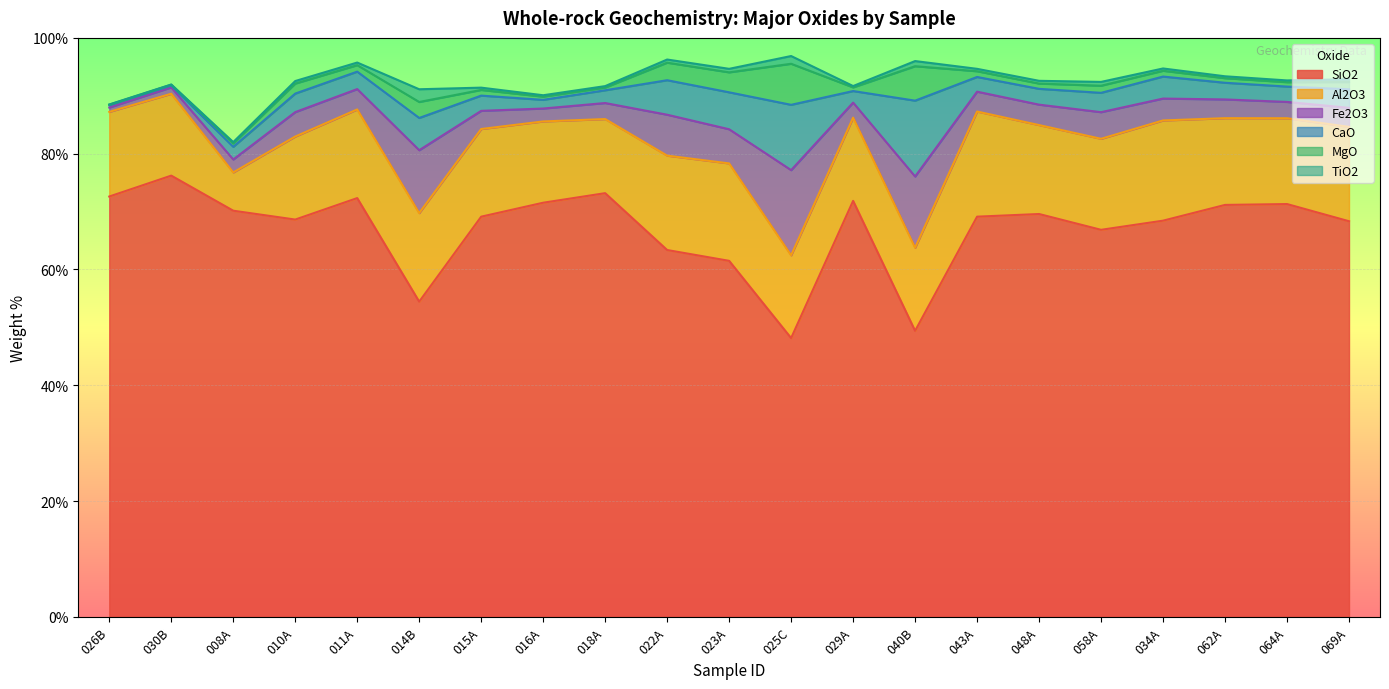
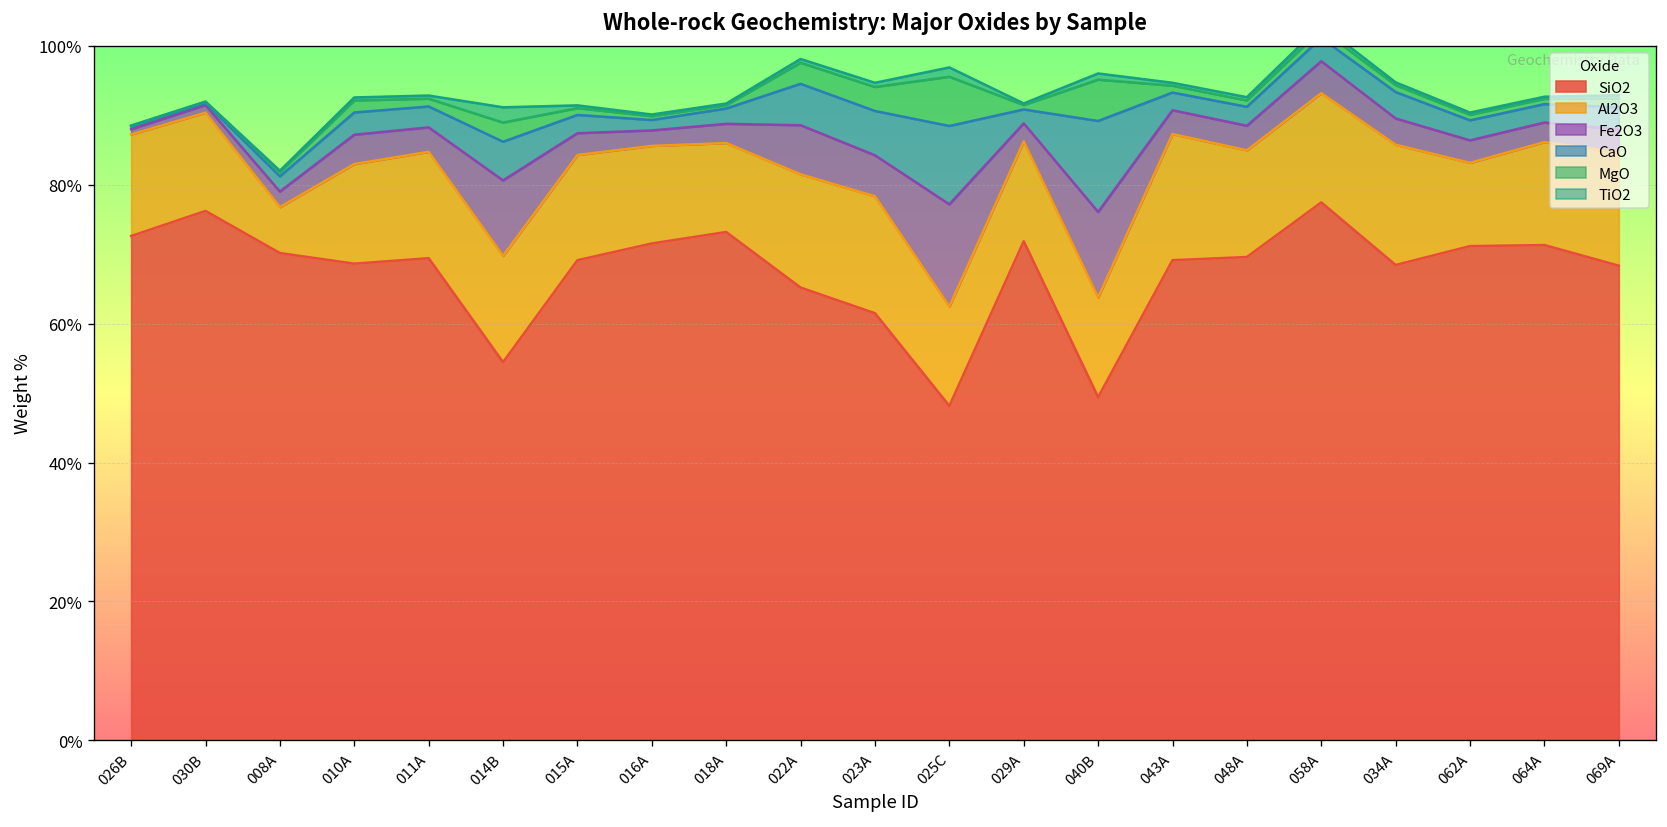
SiO2, 011A: 72% -> 69%
SiO2, 022A: 63% -> 65%
SiO2, 058A: 67% -> 77%
Al2O3, 062A: 15% -> 12%
